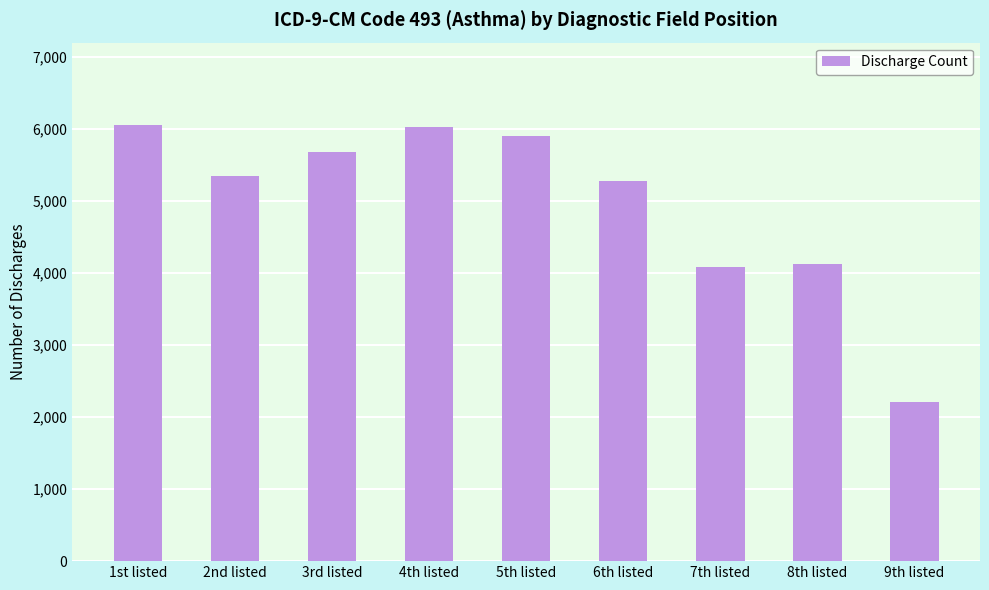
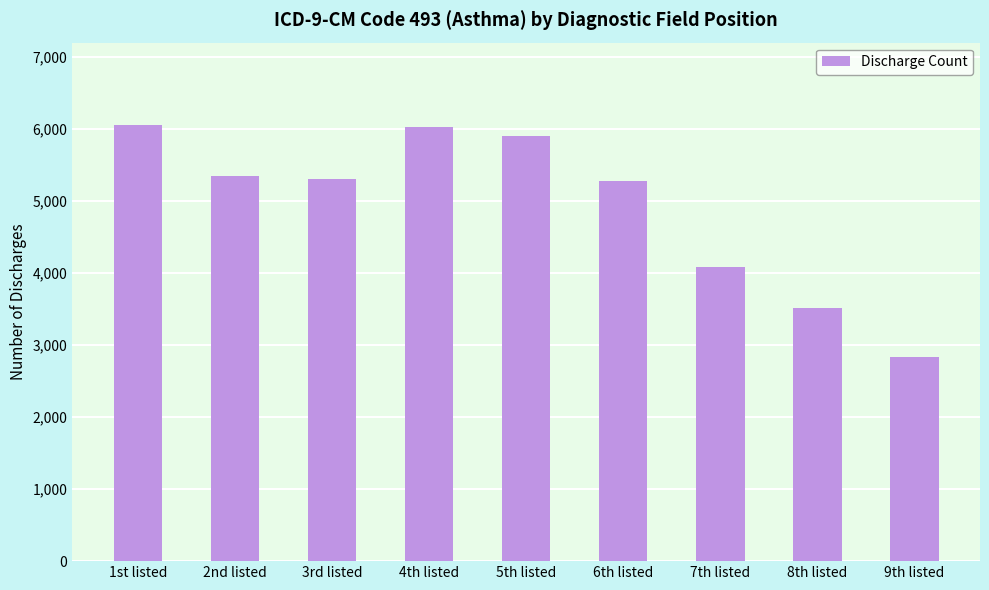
3rd listed: 5,700 -> 5,300
8th listed: 4,100 -> 3,500
9th listed: 2,200 -> 2,800
